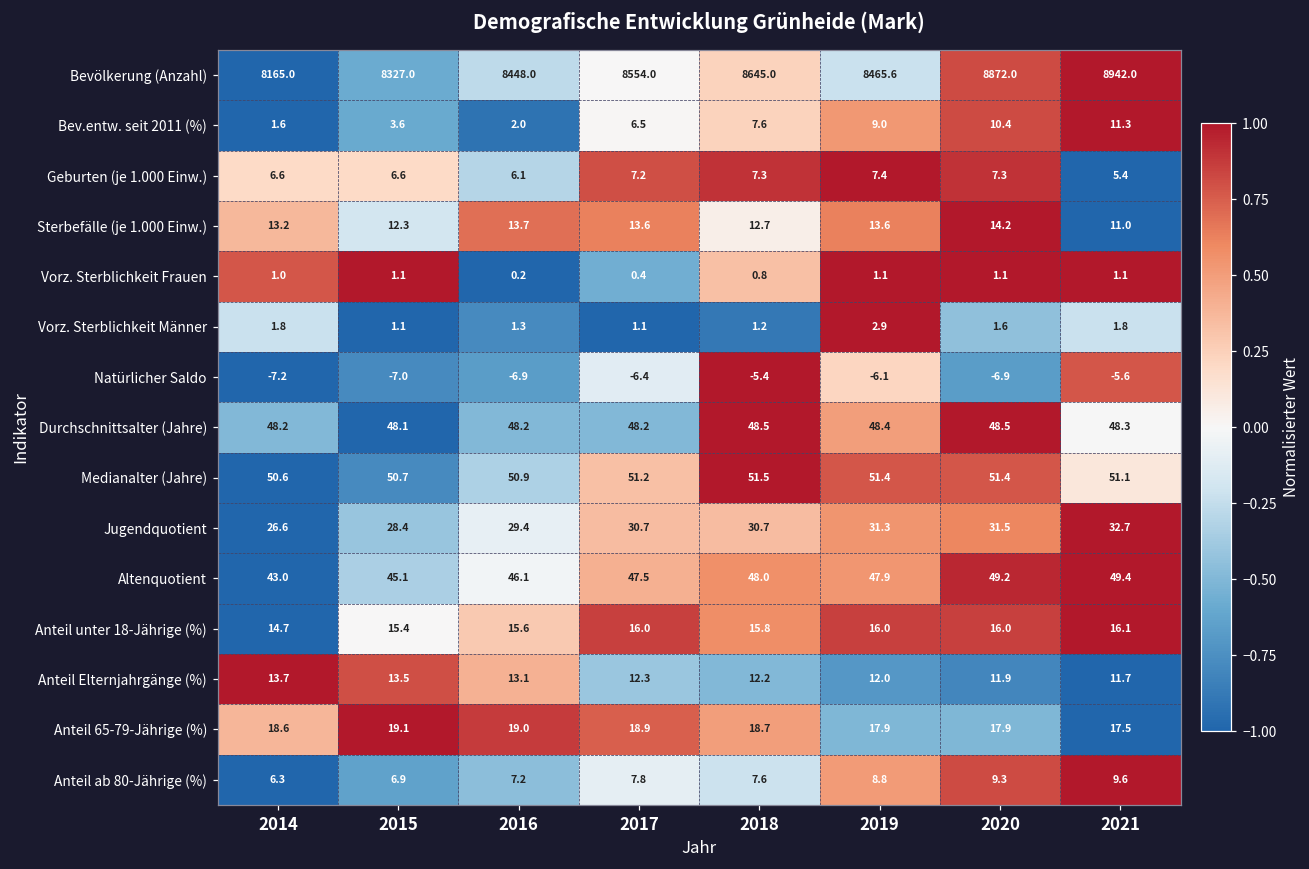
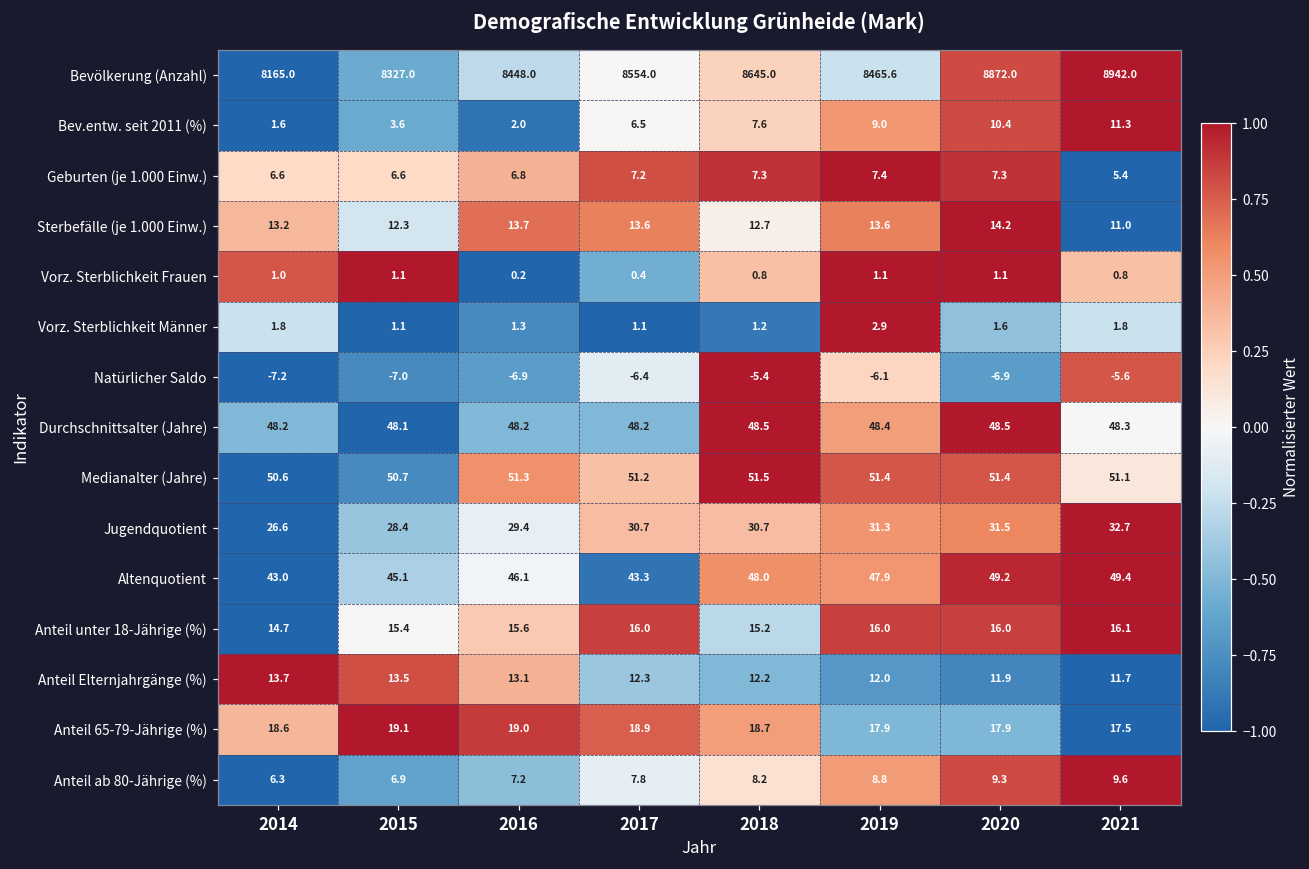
Geburten (je 1.000 Einw.), 2016: 6.1 -> 6.8
Vorz. Sterblichkeit Frauen, 2021: 1.1 -> 0.8
Medianalter (Jahre), 2016: 50.9 -> 51.3
Altenquotient, 2017: 47.5 -> 43.3
Anteil unter 18-Jährige (%), 2018: 15.8 -> 15.2
Anteil ab 80-Jährige (%), 2018: 7.6 -> 8.2
